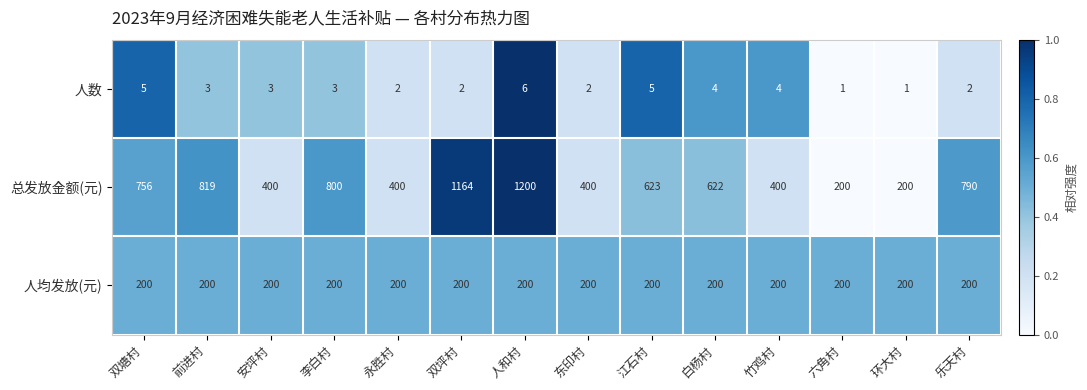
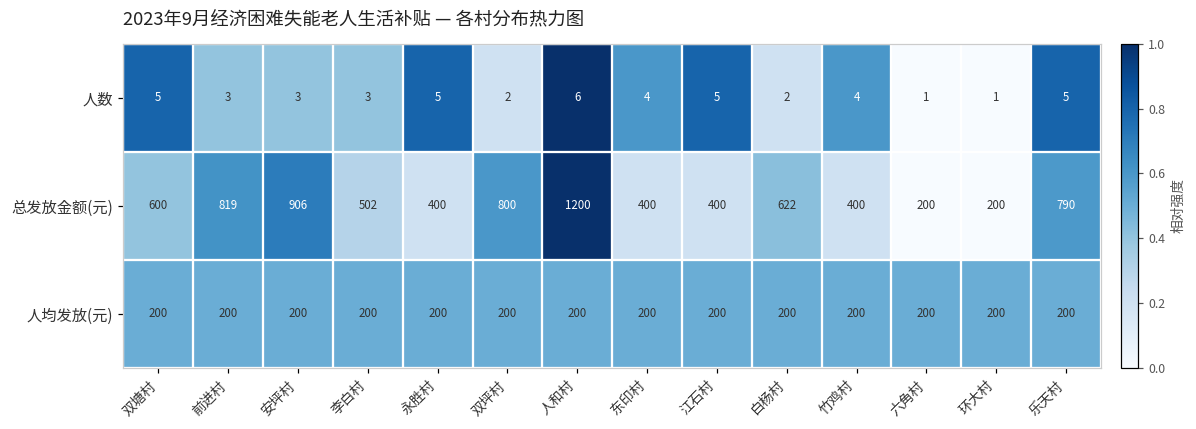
人数, 永胜村: 2 -> 5
人数, 东印村: 2 -> 4
人数, 白杨村: 4 -> 2
人数, 乐天村: 2 -> 5
总发放金额(元), 双塘村: 756 -> 600
总发放金额(元), 安坪村: 400 -> 906
总发放金额(元), 李白村: 800 -> 502
总发放金额(元), 双坪村: 1164 -> 800
总发放金额(元), 江石村: 623 -> 400
